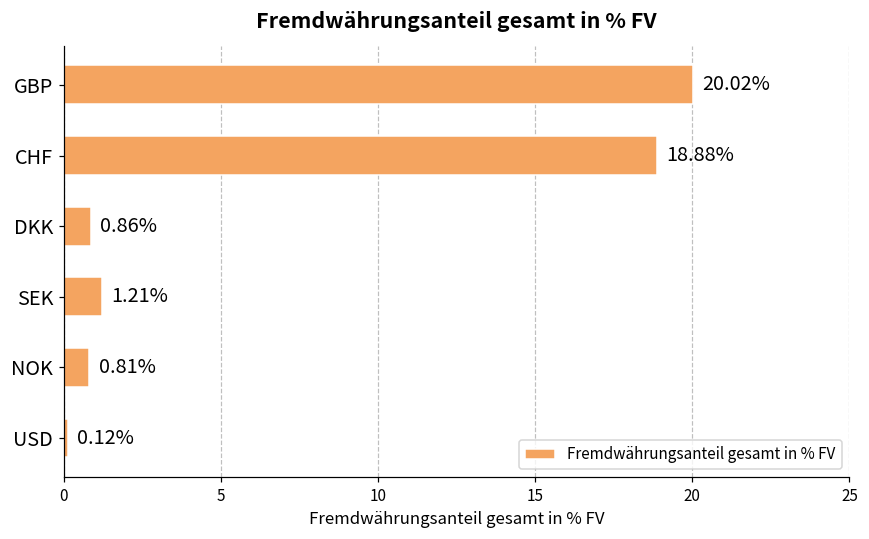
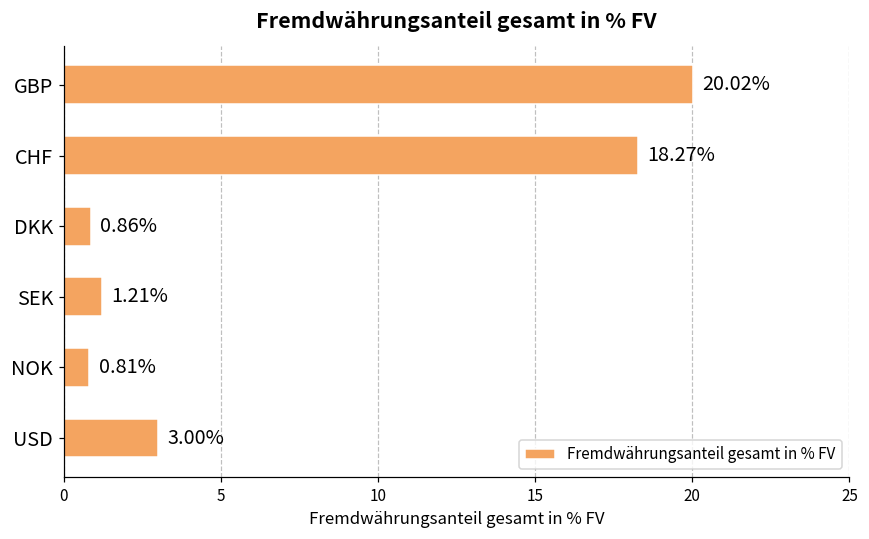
CHF: 18.88% -> 18.27%
USD: 0.12% -> 3.00%
